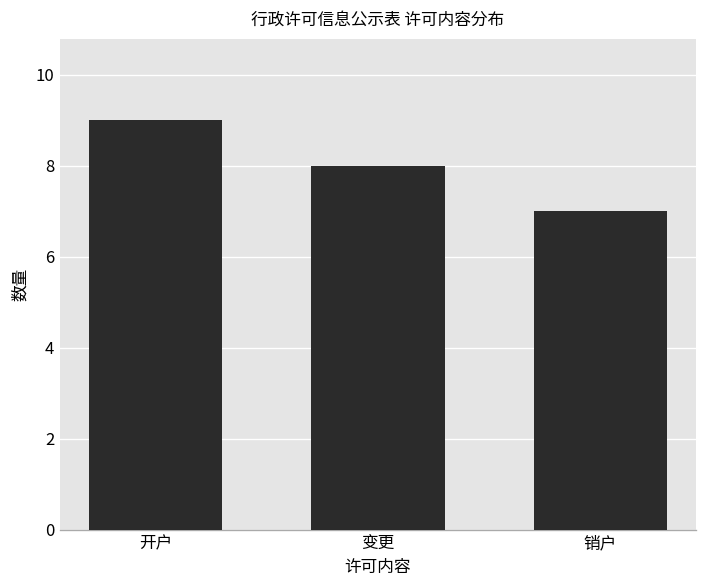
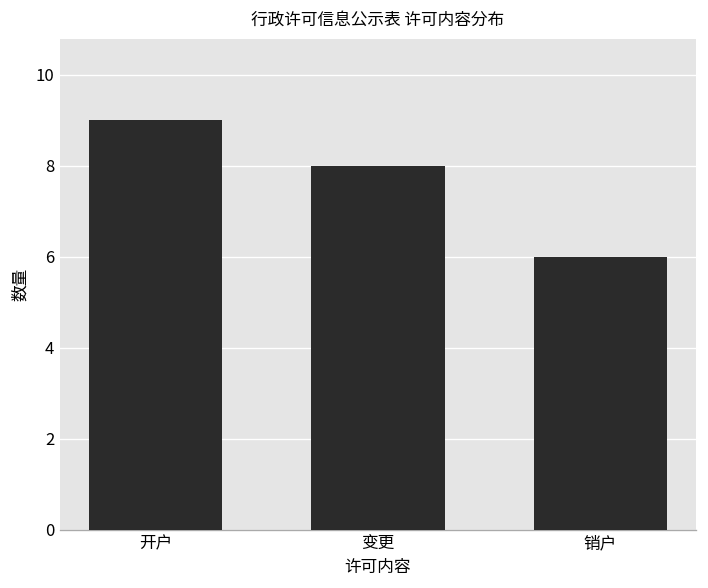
销户: 7 -> 6
